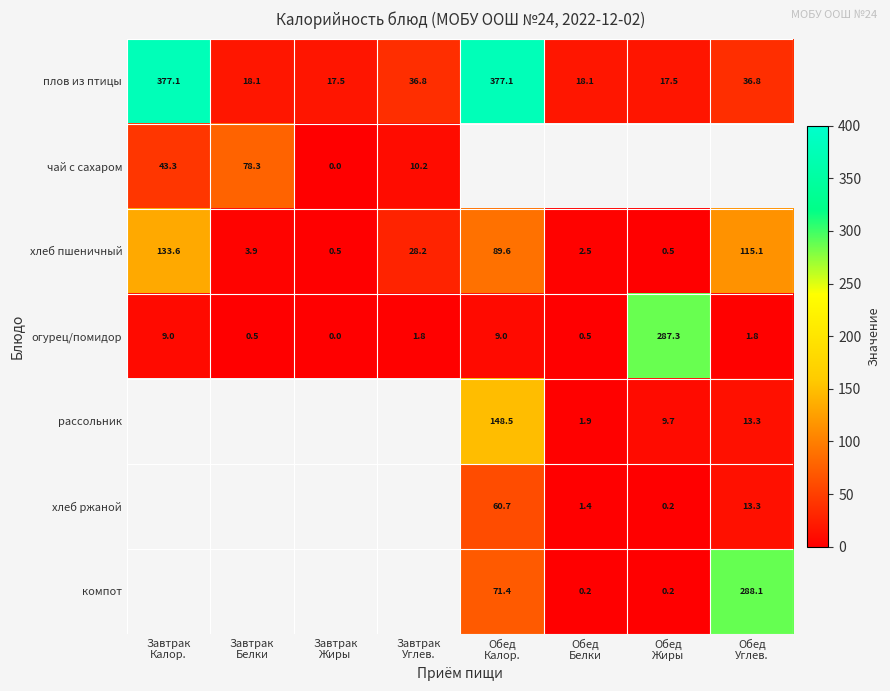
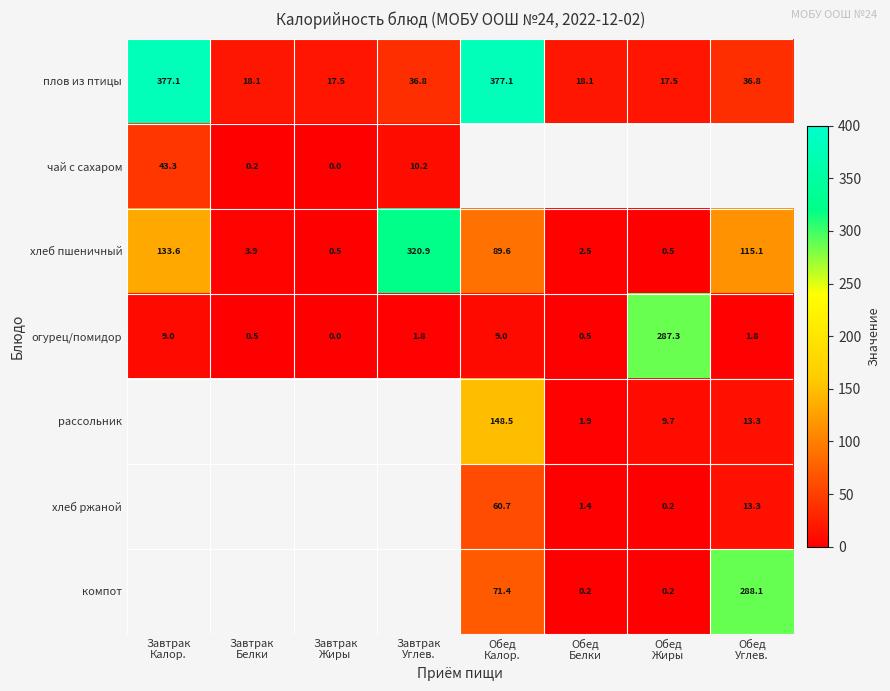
чай с сахаром, Завтрак Белки: 78.3 -> 0.2
хлеб пшеничный, Завтрак Углев.: 28.2 -> 320.9
